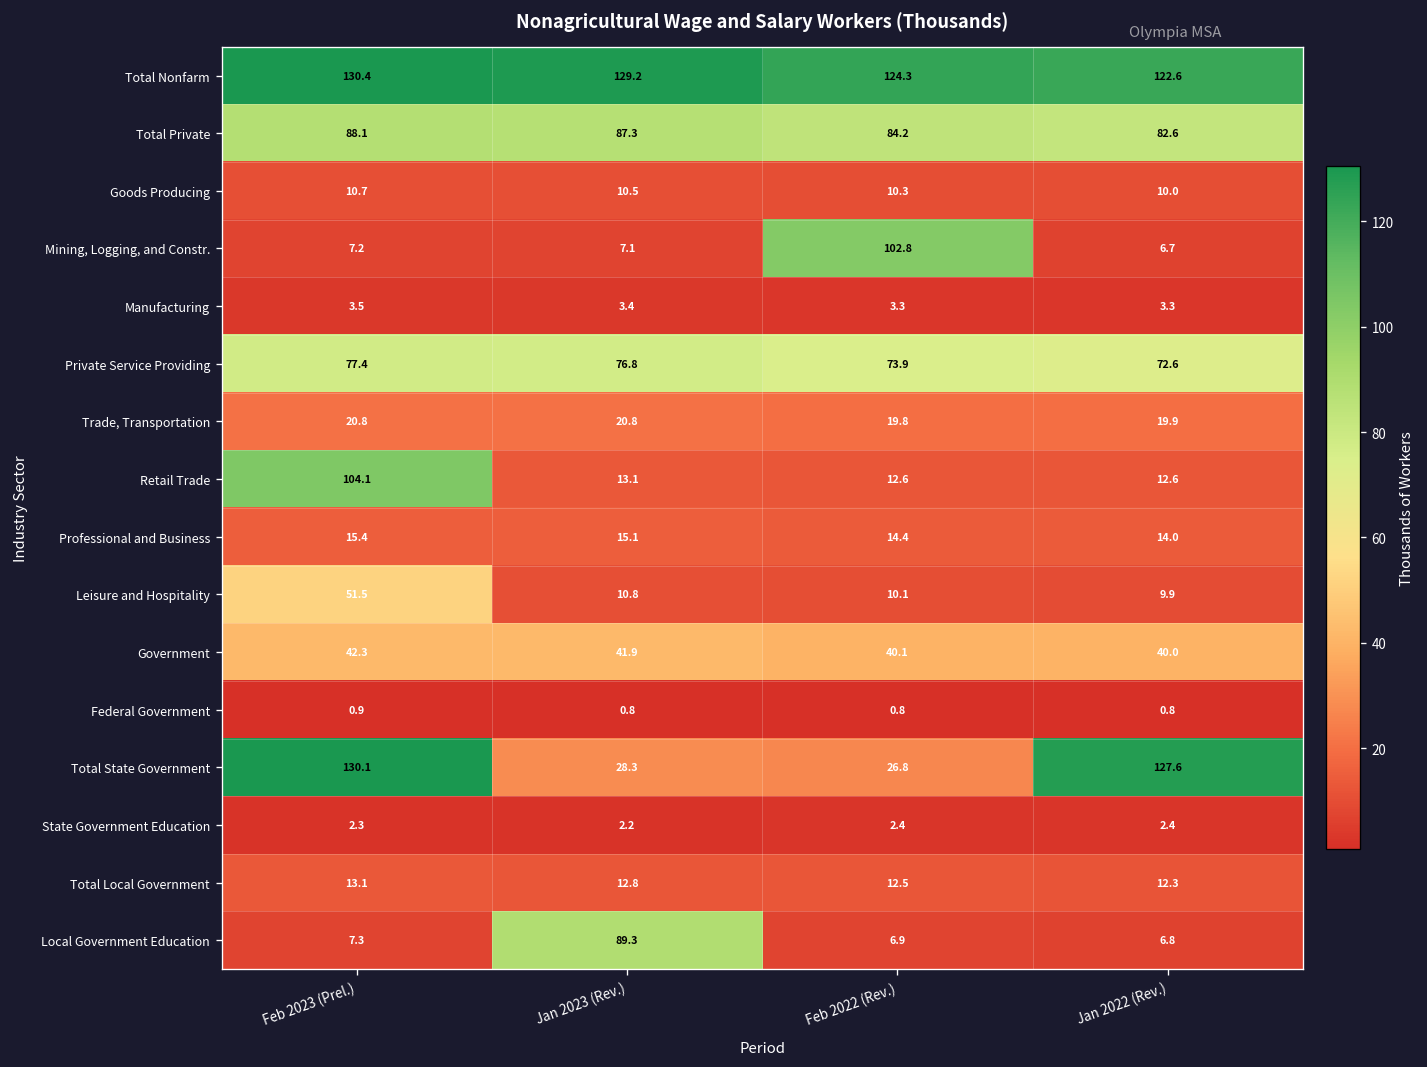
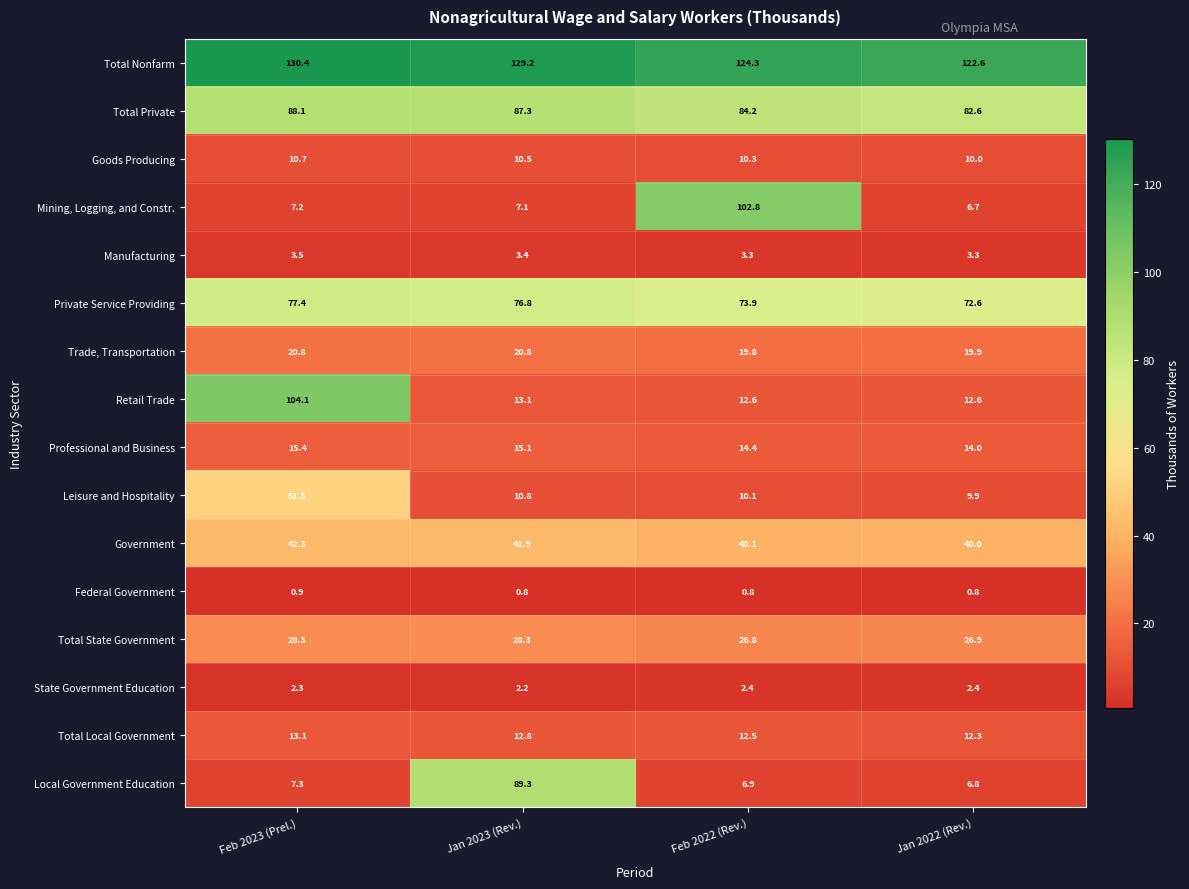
Total State Government, Feb 2023 (Prel.): 130.1 -> 28.3
Total State Government, Jan 2022 (Rev.): 127.6 -> 26.9
